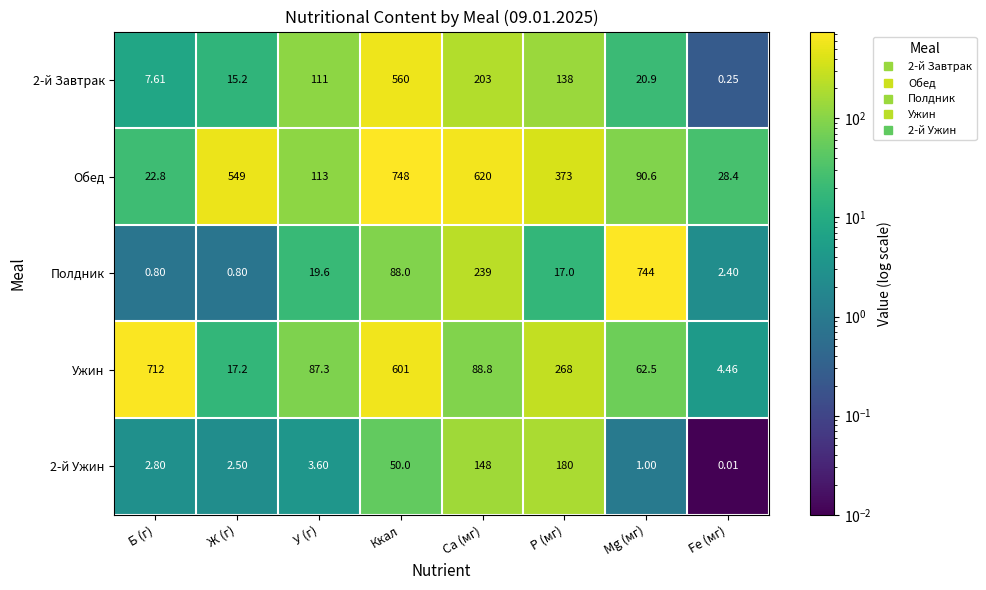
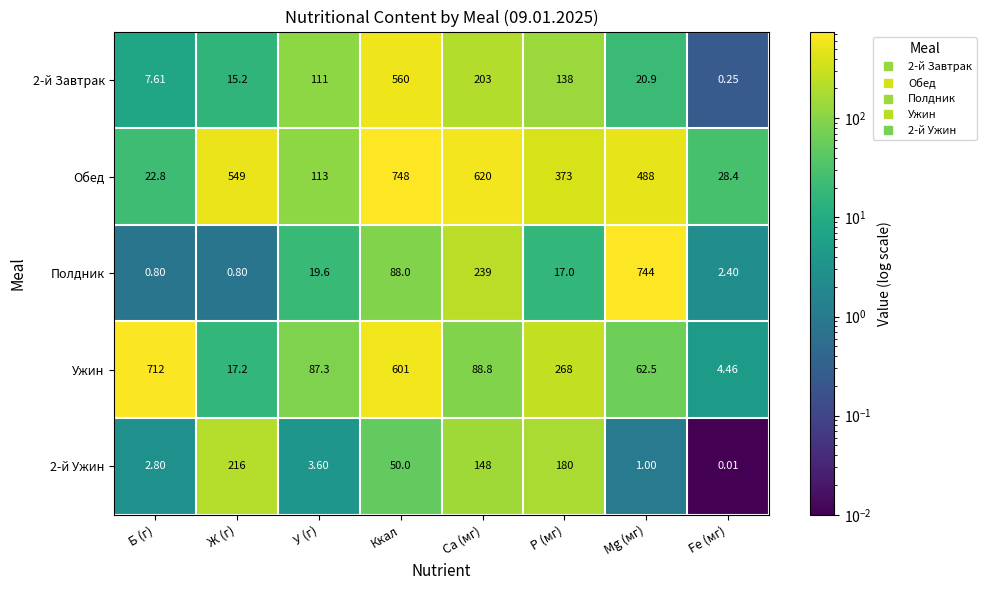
Обед, Mg (мг): 90.6 -> 488
2-й Ужин, Ж (г): 2.50 -> 216
